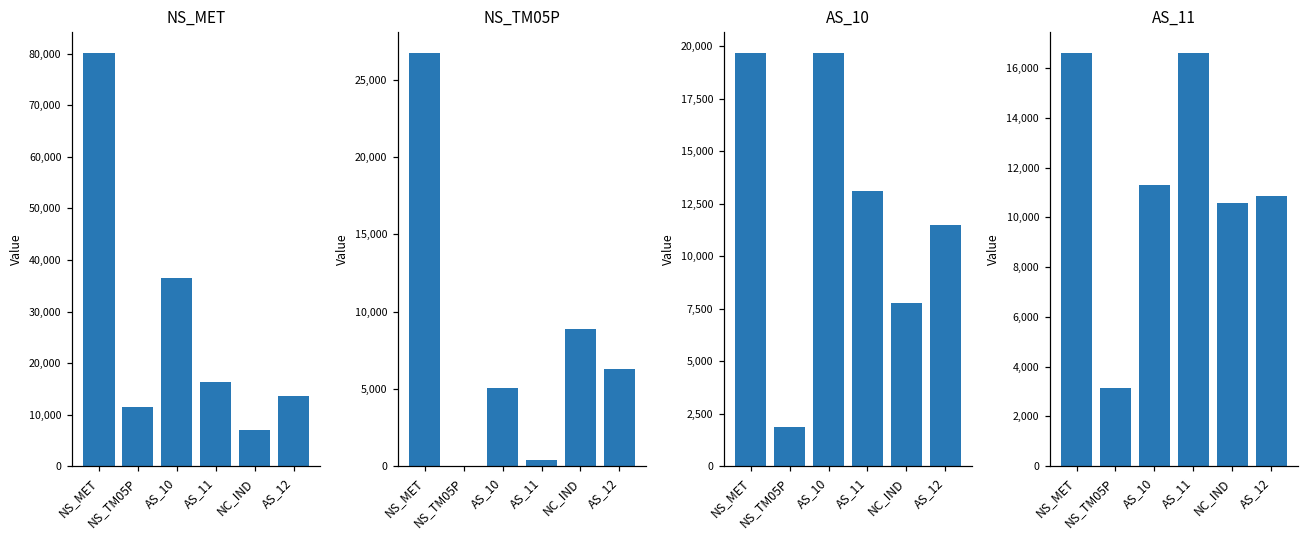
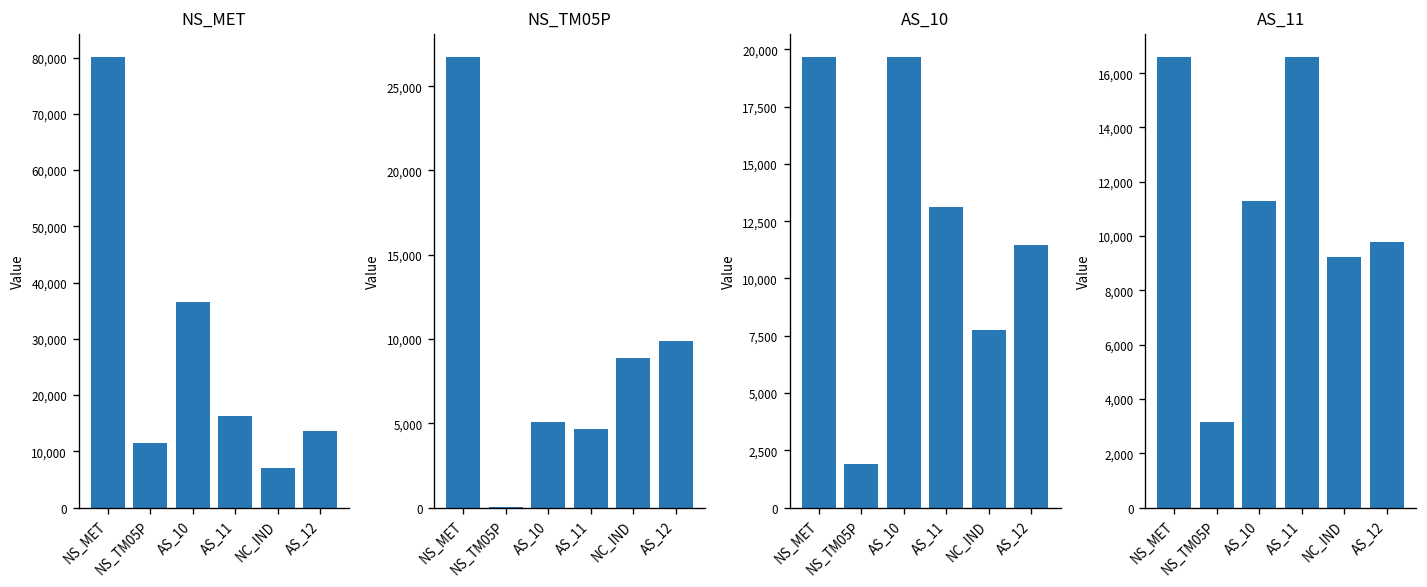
NS_TM05P, AS_11: 400 -> 4,700
NS_TM05P, AS_12: 6,300 -> 9,900
AS_11, NC_IND: 10,600 -> 9,200
AS_11, AS_12: 10,900 -> 9,800
